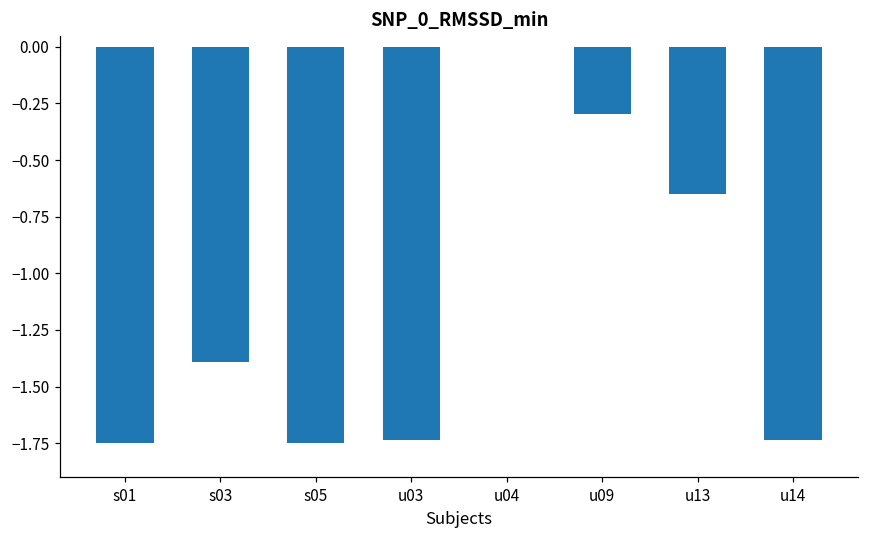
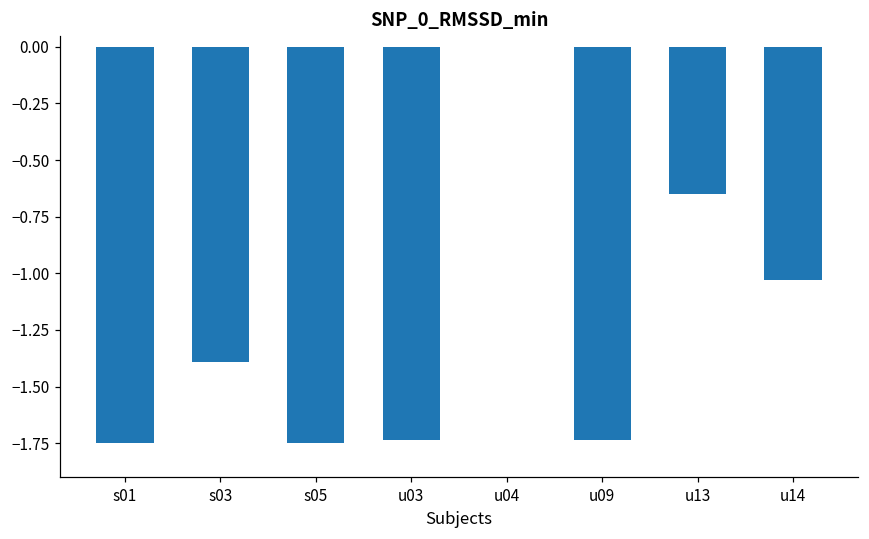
u09: -0.30 -> -1.74
u14: -1.74 -> -1.03
